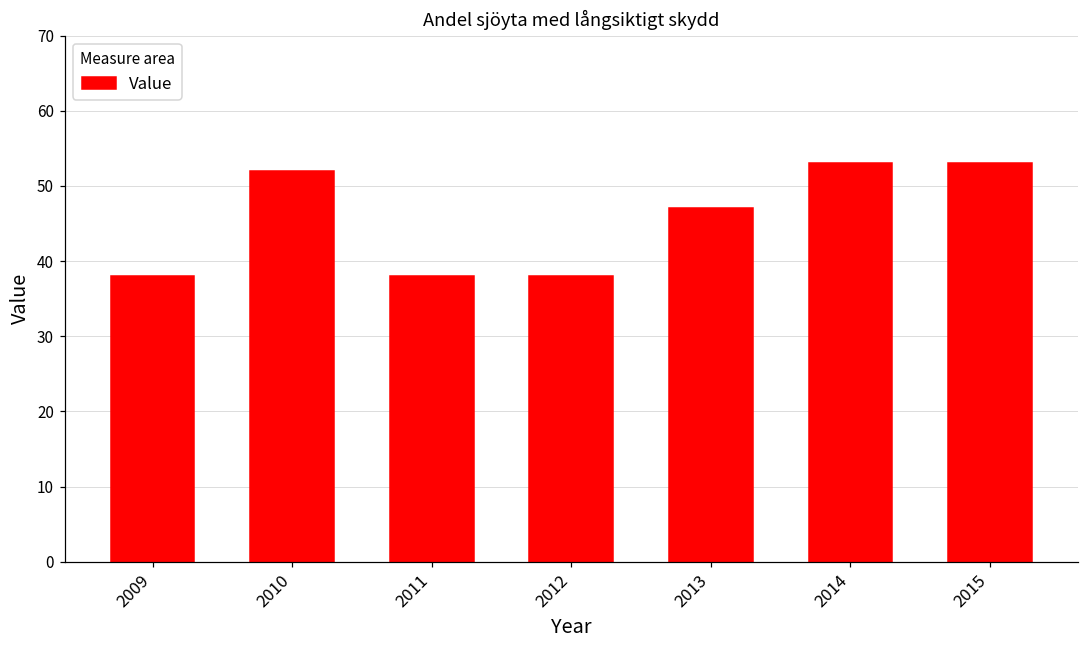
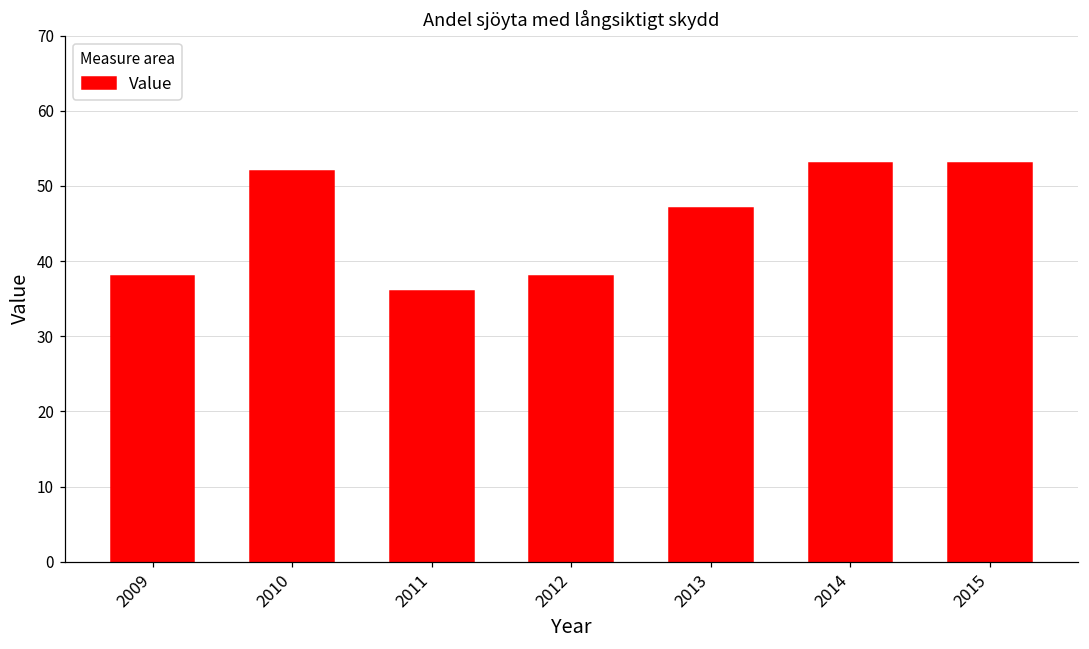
2011: 38 -> 36
